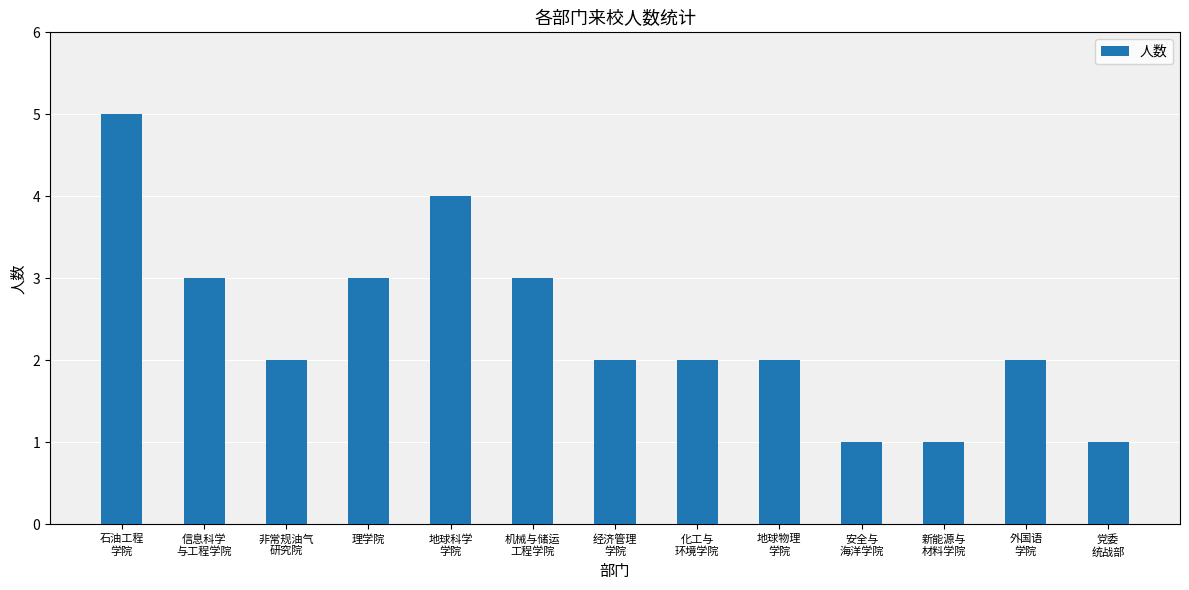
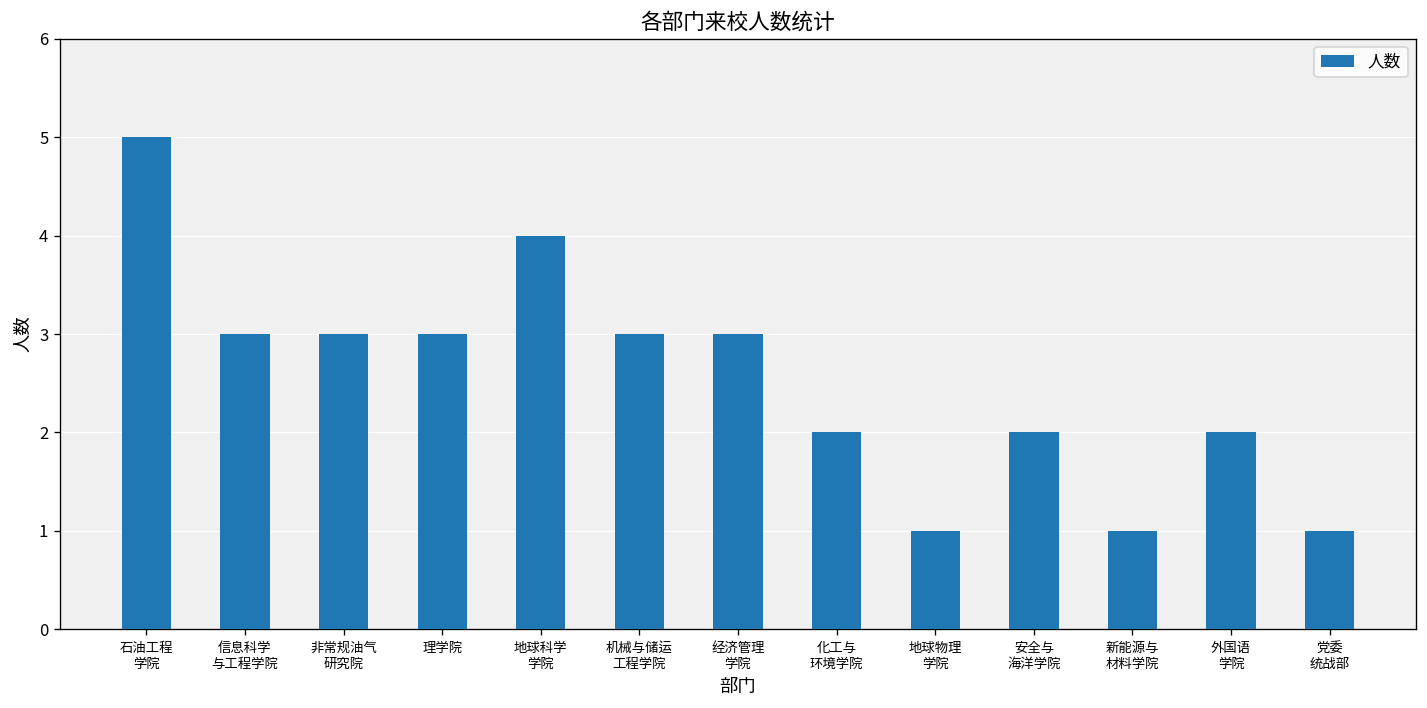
非常规油气 研究院: 2 -> 3
经济管理 学院: 2 -> 3
地球物理 学院: 2 -> 1
安全与 海洋学院: 1 -> 2
